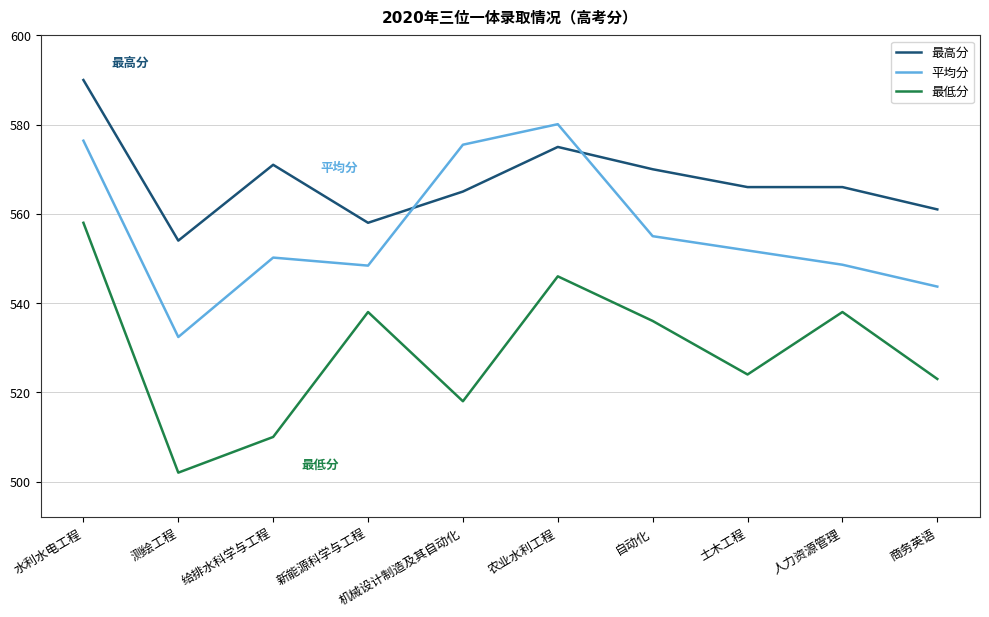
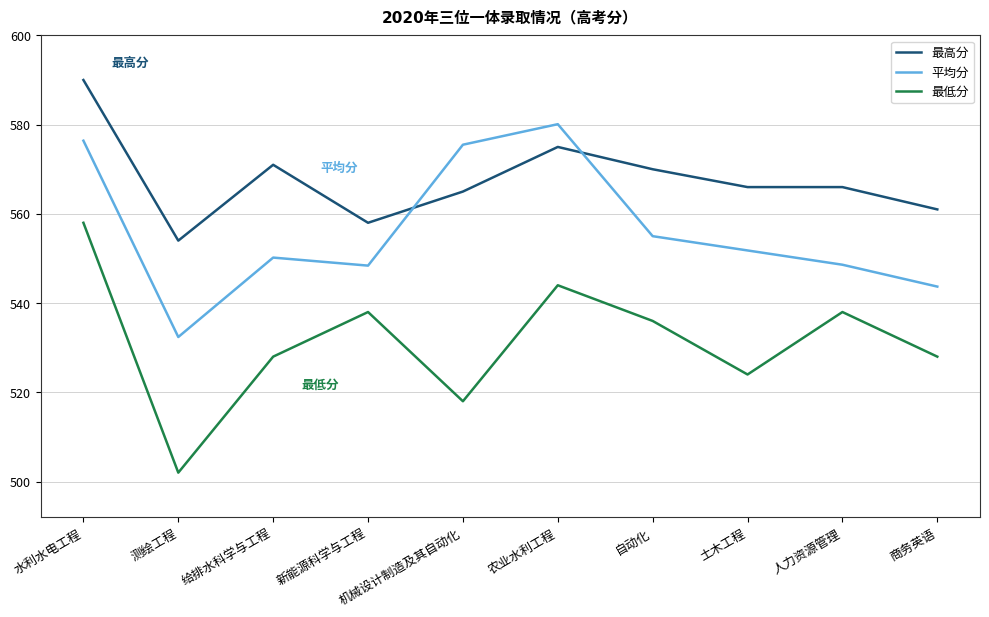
最低分, 给排水科学与工程: 510 -> 528
最低分, 农业水利工程: 546 -> 544
最低分, 商务英语: 523 -> 528
